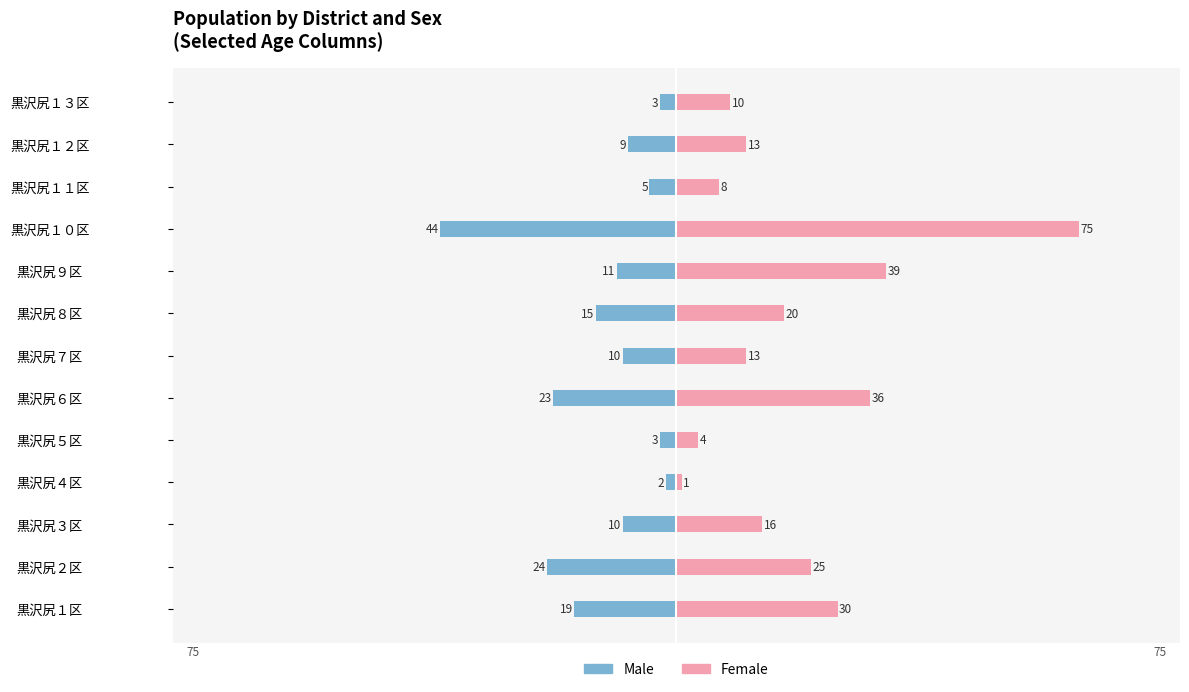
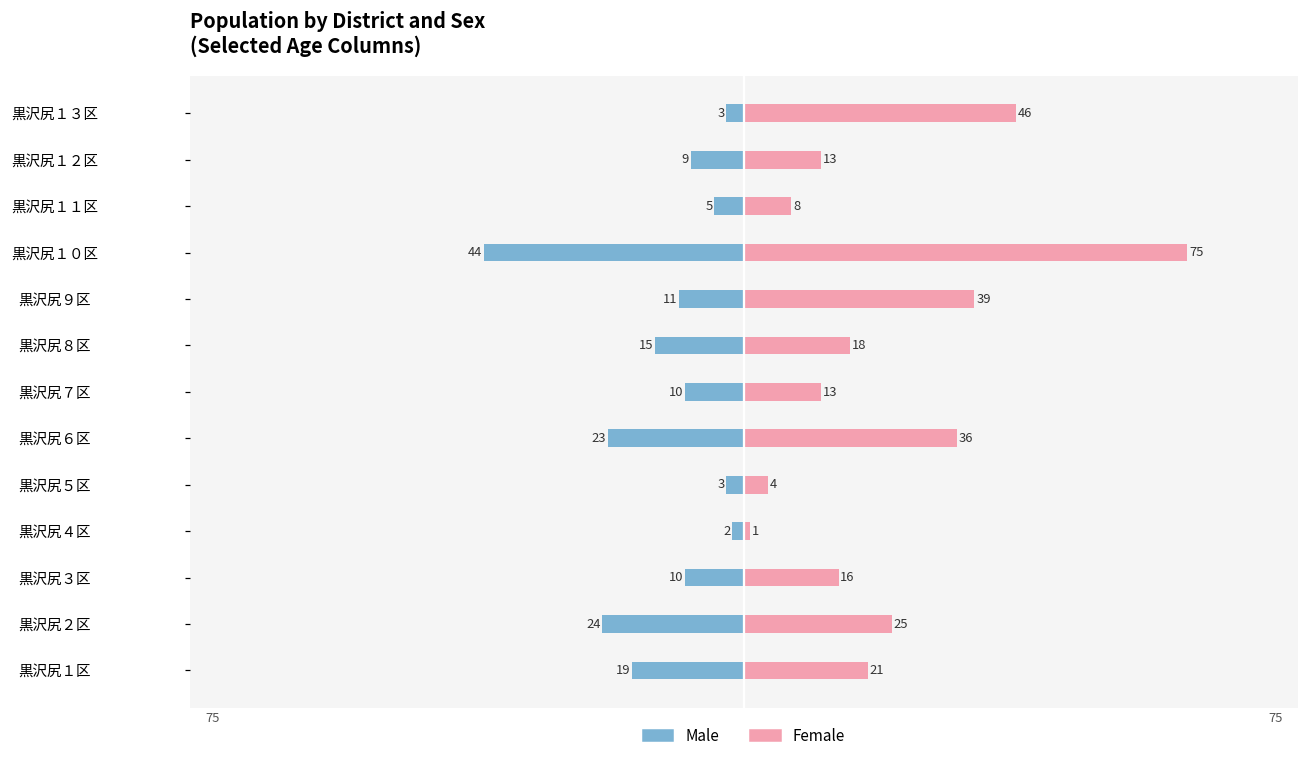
Female, 黒沢尻１３区: 10 -> 46
Female, 黒沢尻８区: 20 -> 18
Female, 黒沢尻１区: 30 -> 21
